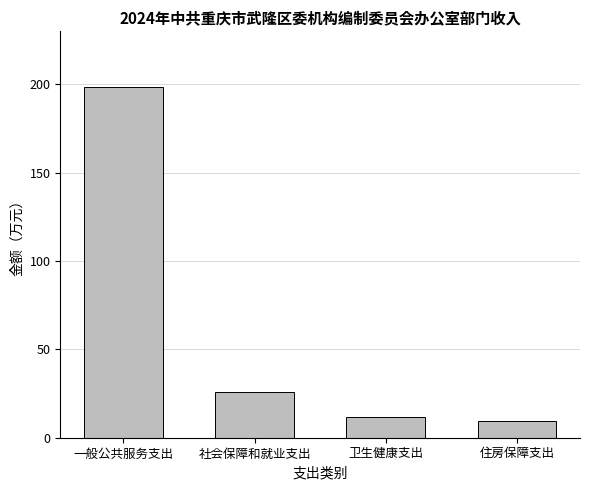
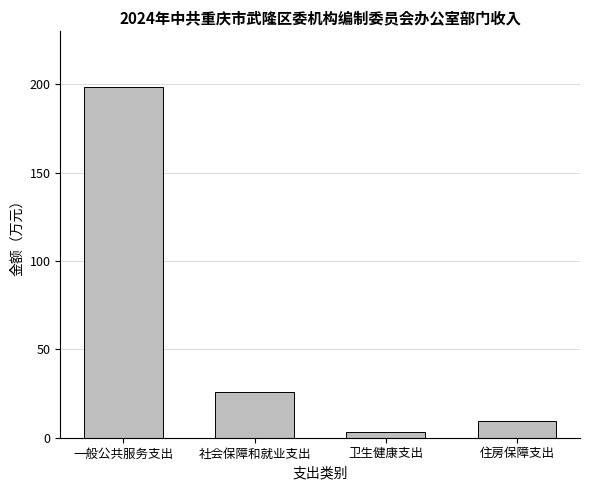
卫生健康支出: 12 -> 3
